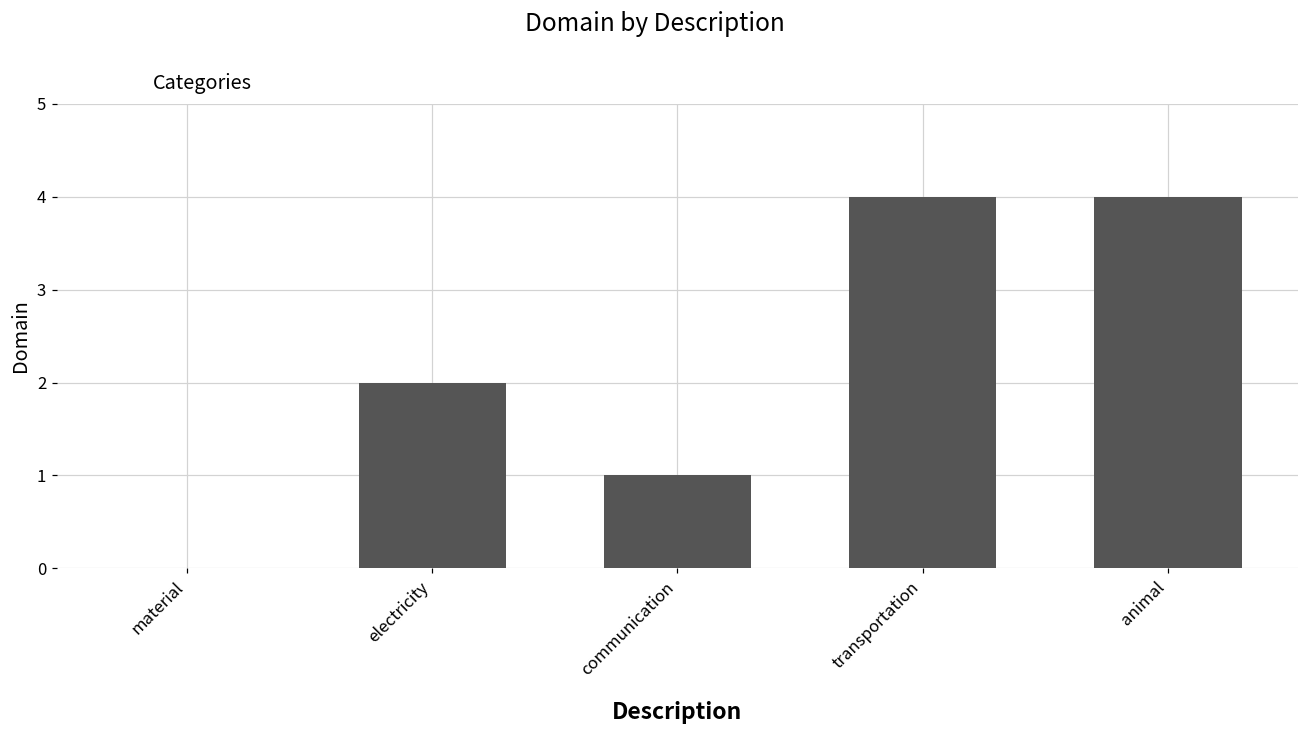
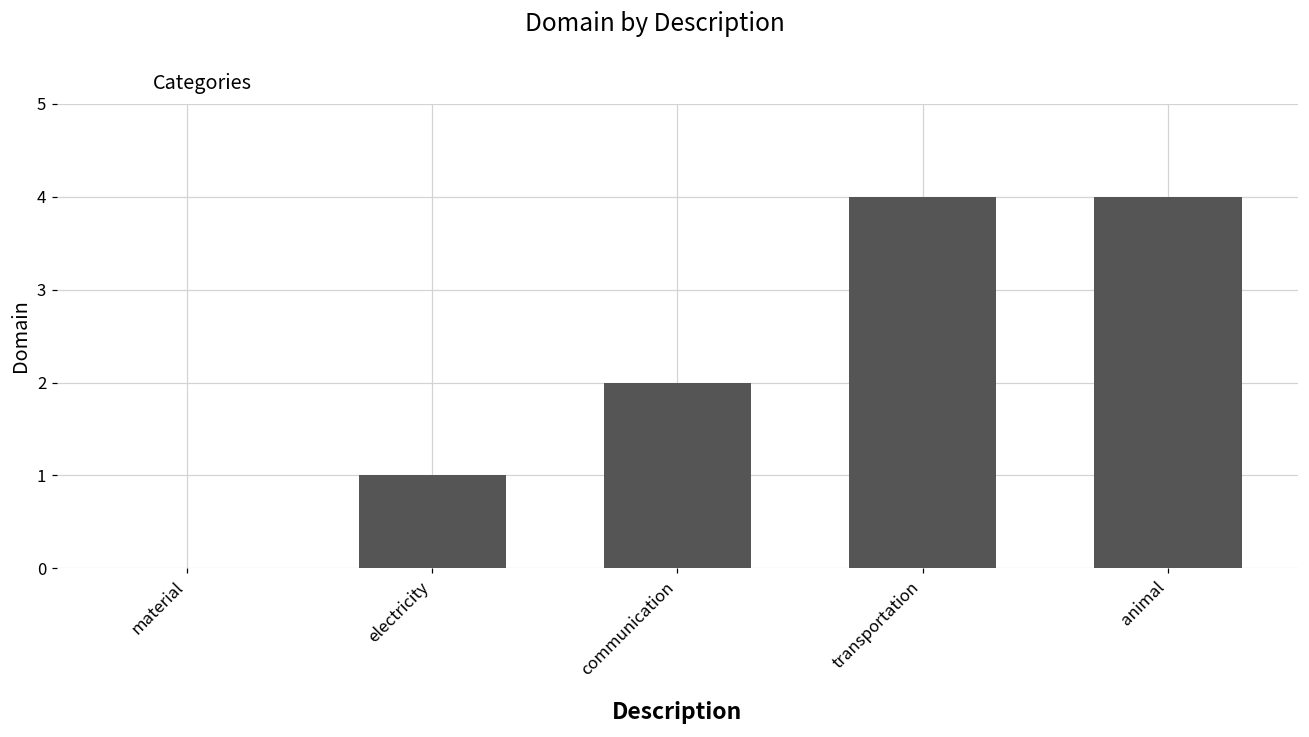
electricity: 2 -> 1
communication: 1 -> 2
